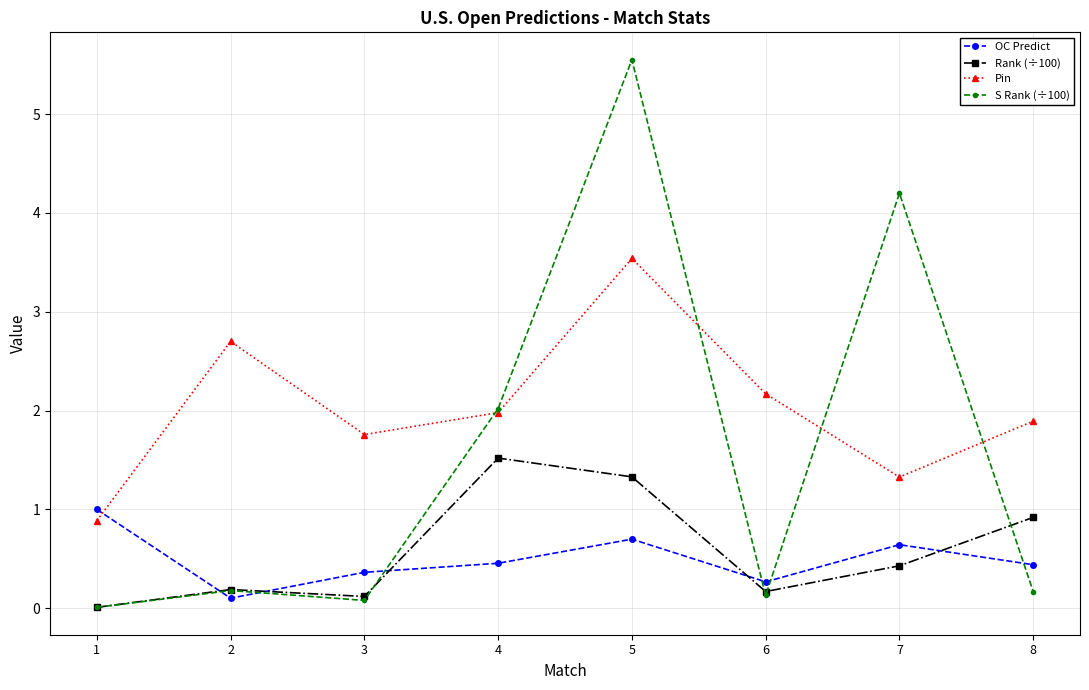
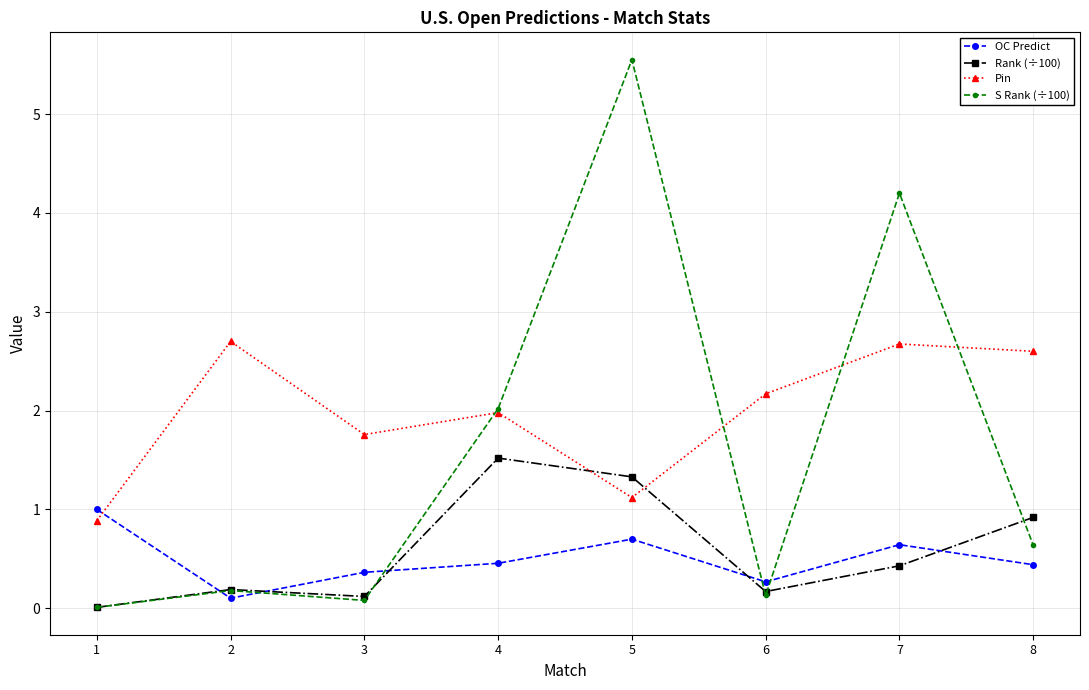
Pin, 5: 3.5 -> 1.1
Pin, 7: 1.3 -> 2.7
Pin, 8: 1.9 -> 2.6
S Rank (÷100), 8: 0.2 -> 0.6
